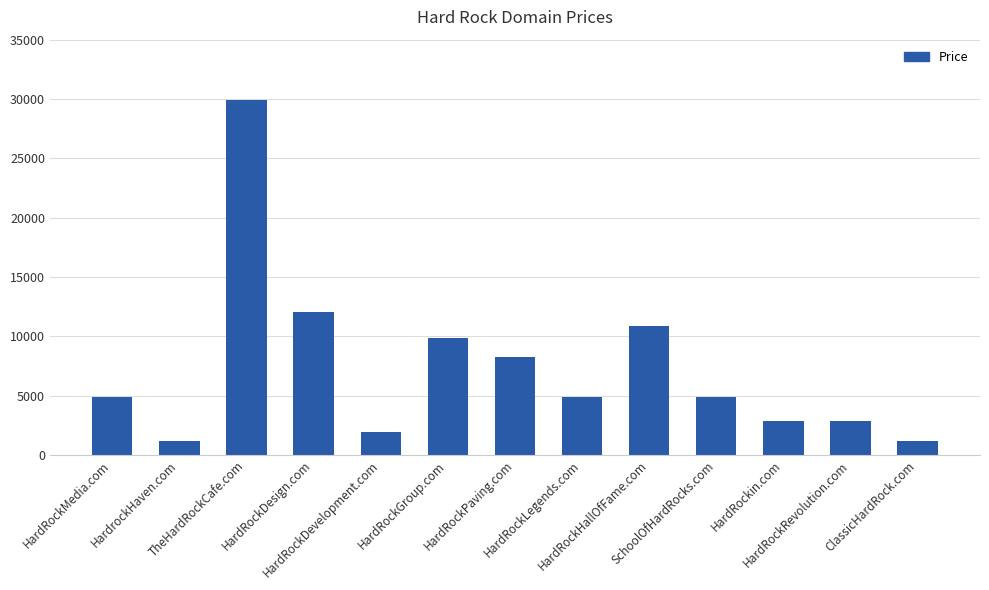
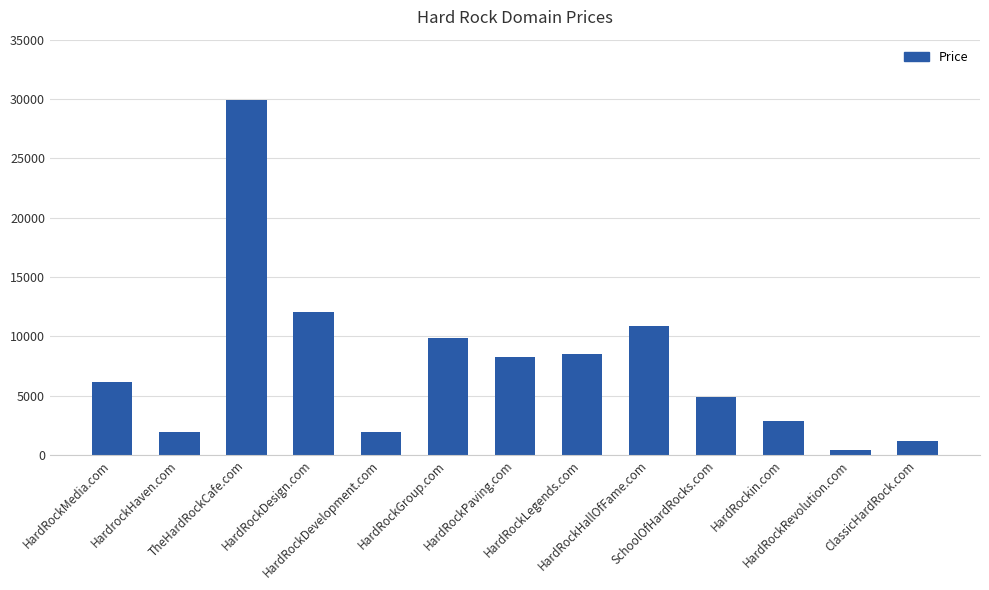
HardRockMedia.com: 4900 -> 6200
HardrockHaven.com: 1200 -> 1900
HardRockLegends.com: 4900 -> 8500
HardRockRevolution.com: 2900 -> 400
